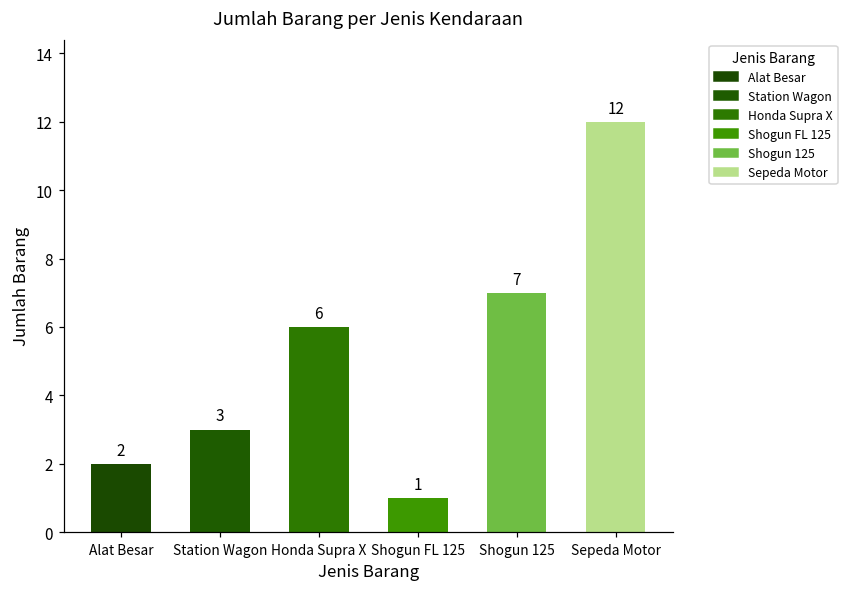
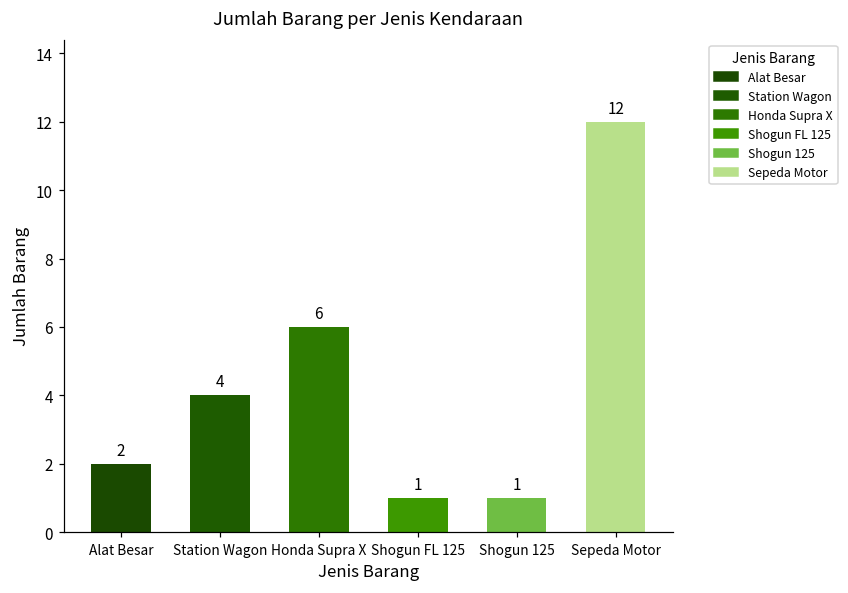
Station Wagon: 3 -> 4
Shogun 125: 7 -> 1
